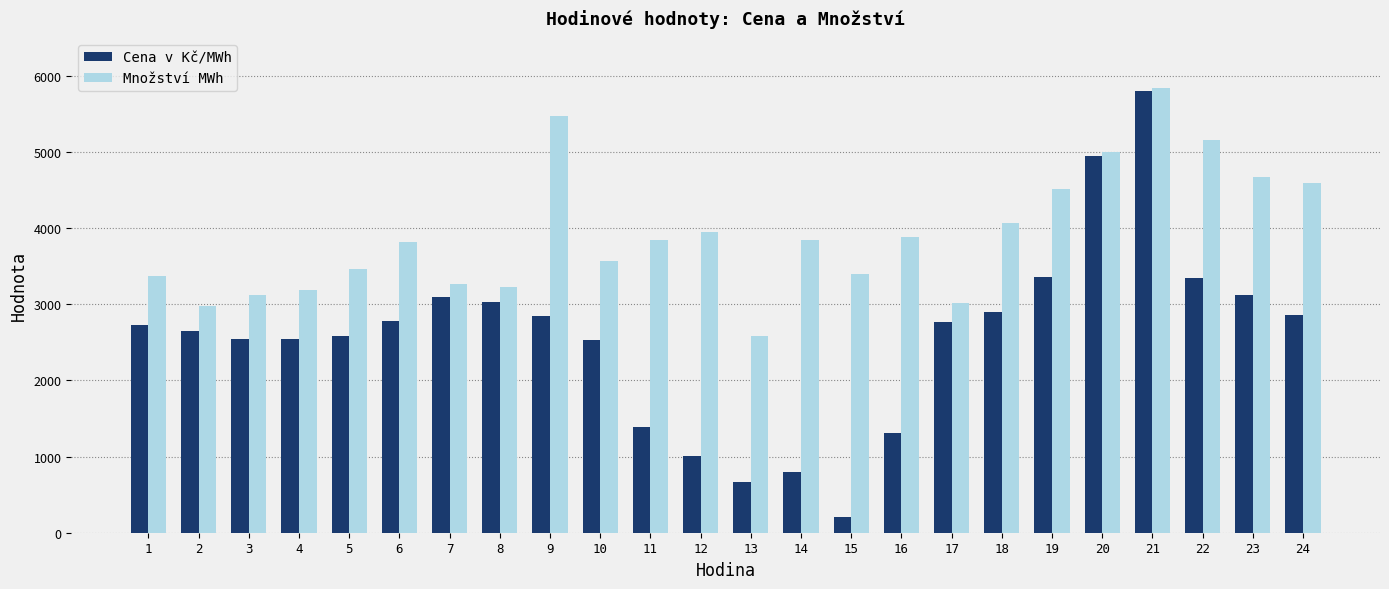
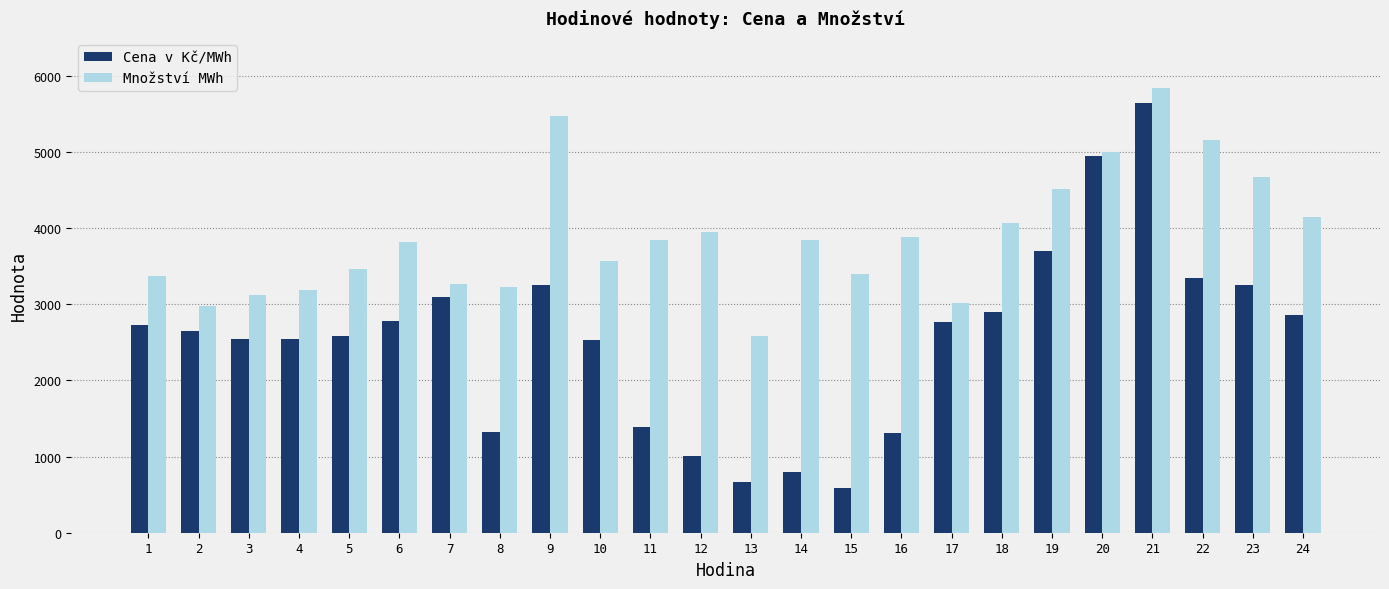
Cena v Kč/MWh, 8: 3000 -> 1300
Cena v Kč/MWh, 9: 2900 -> 3300
Cena v Kč/MWh, 15: 200 -> 600
Cena v Kč/MWh, 19: 3400 -> 3700
Cena v Kč/MWh, 21: 5800 -> 5600
Cena v Kč/MWh, 23: 3100 -> 3300
Množství MWh, 24: 4600 -> 4100
